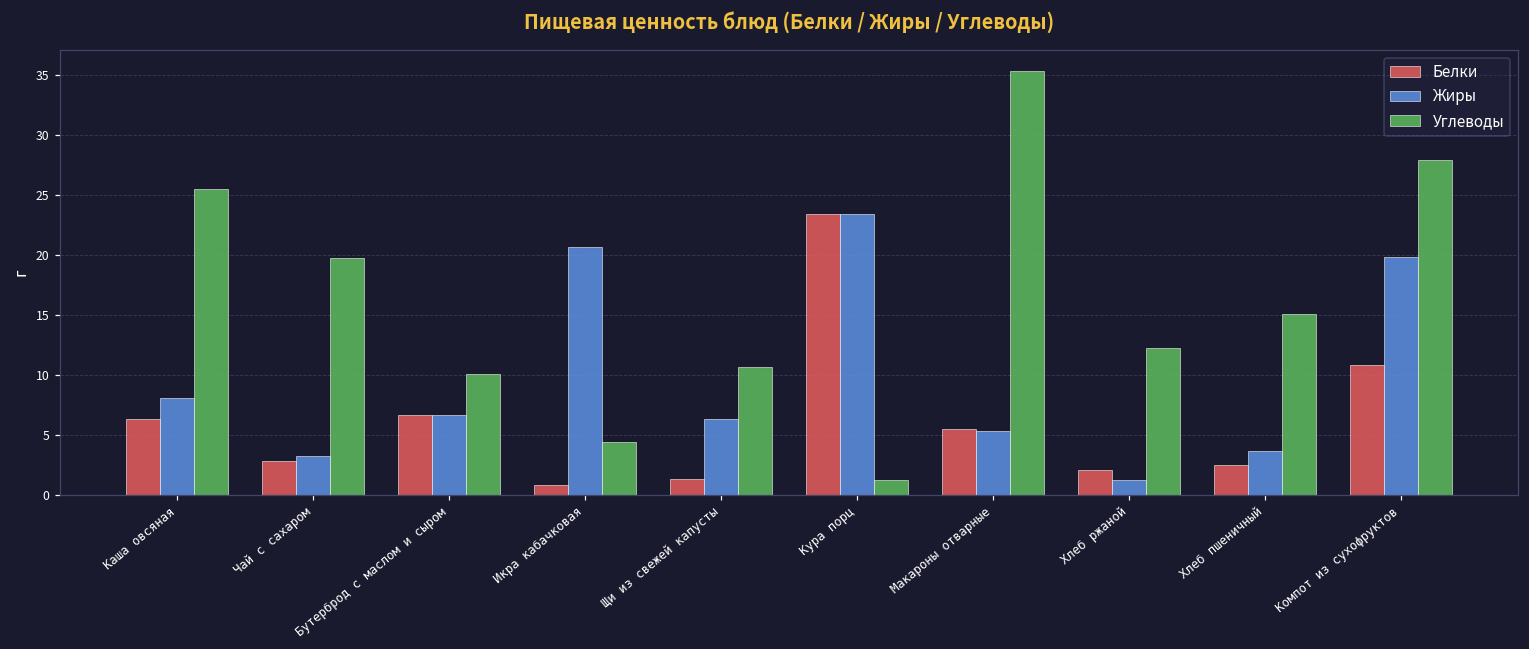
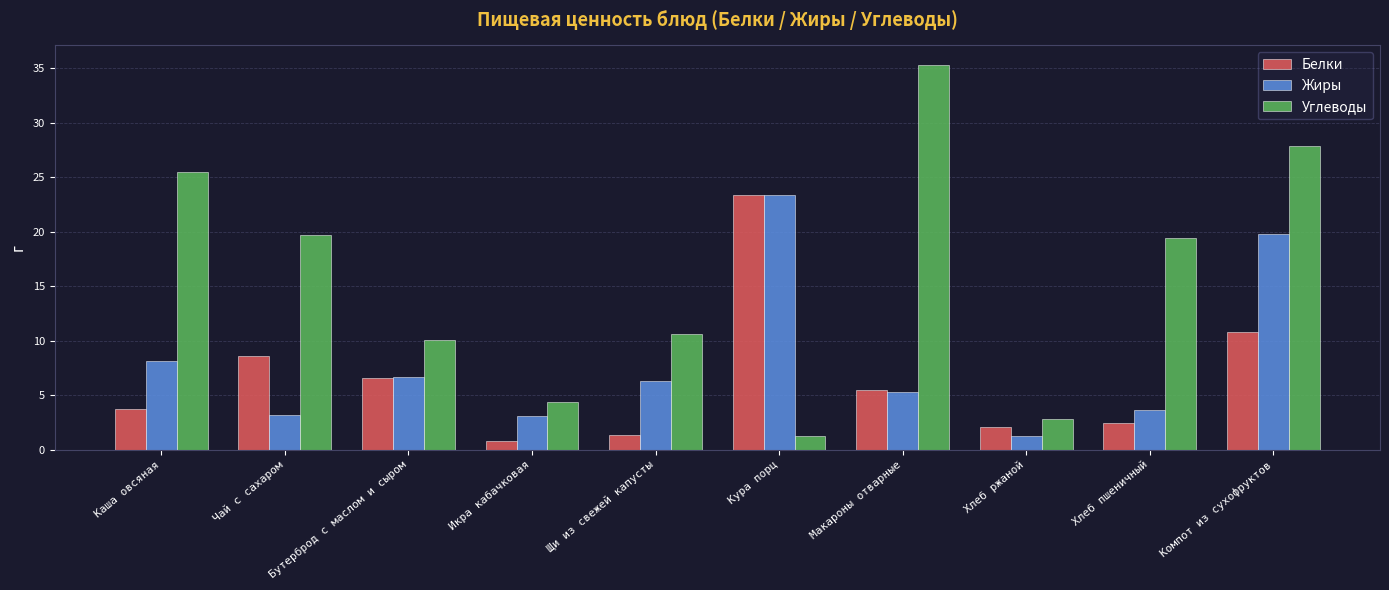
Белки, Каша овсяная: 6.3 -> 3.7
Белки, Чай с сахаром: 2.8 -> 8.6
Жиры, Икра кабачковая: 20.6 -> 3.1
Углеводы, Хлеб ржаной: 12.3 -> 2.8
Углеводы, Хлеб пшеничный: 15.1 -> 19.4
